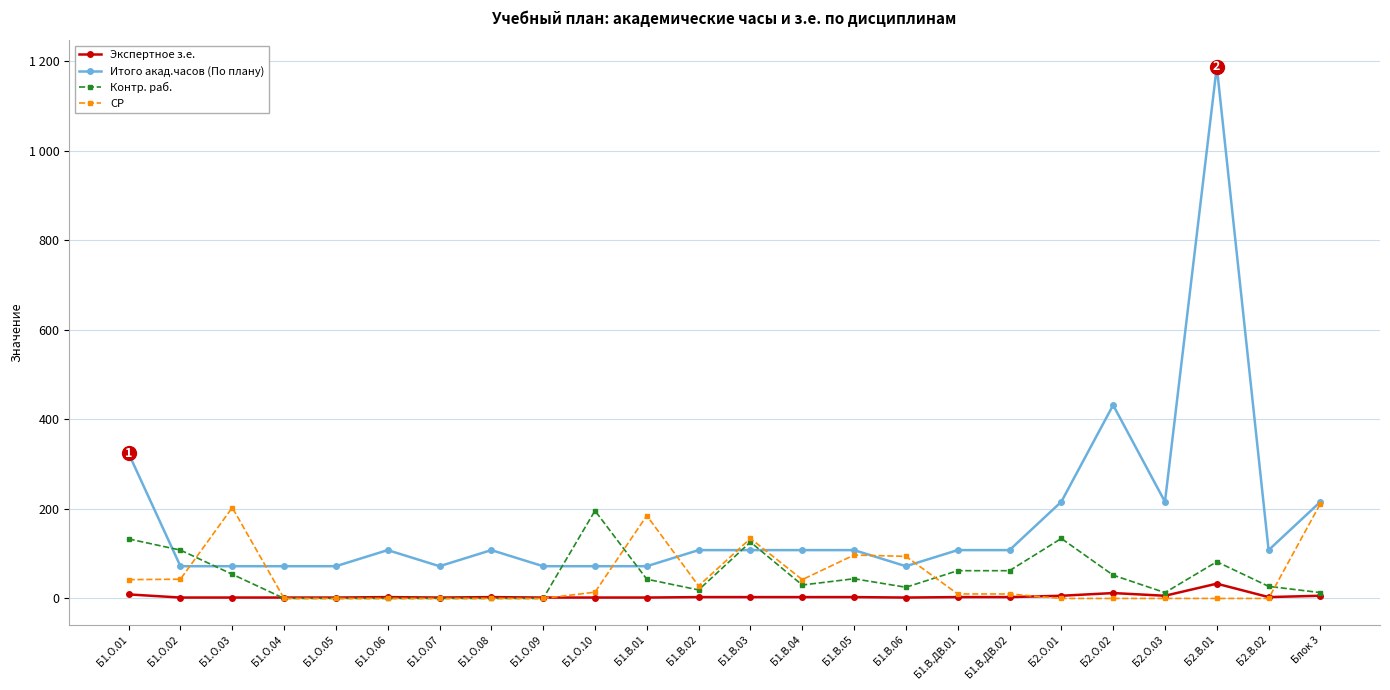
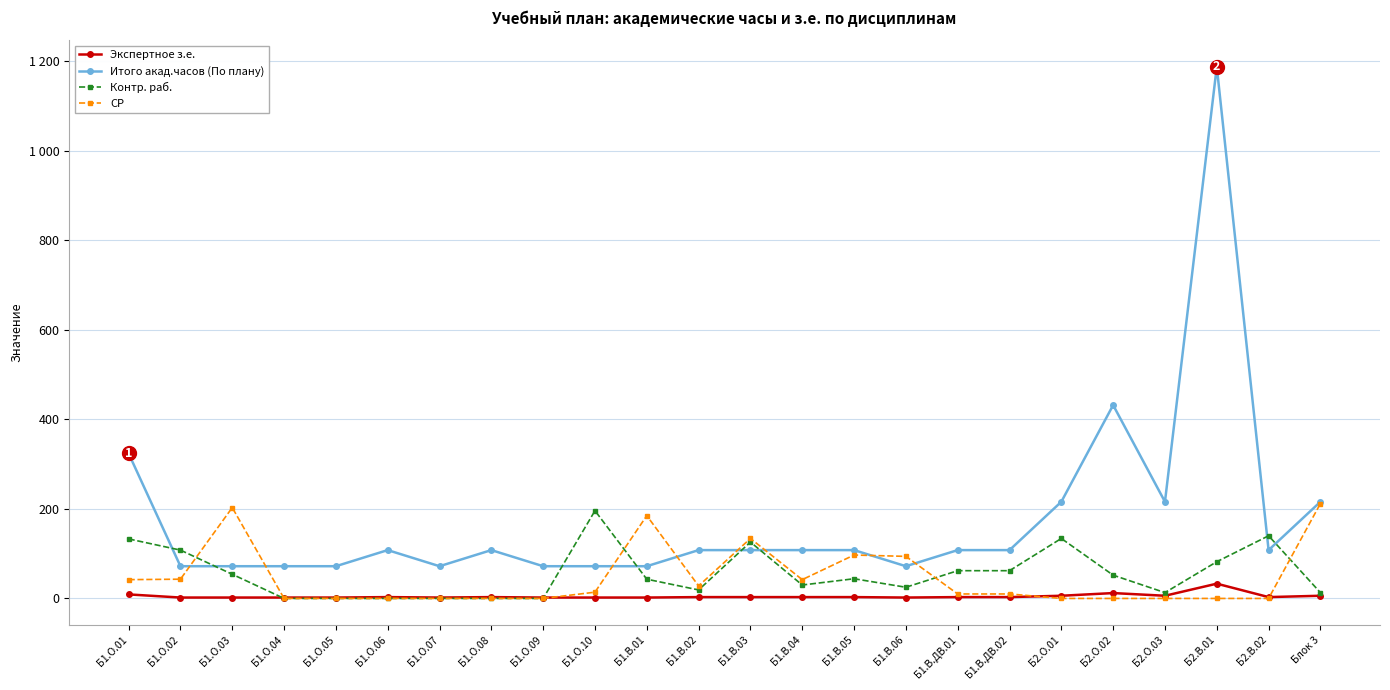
Контр. раб., Б2.В.02: 30 -> 140
